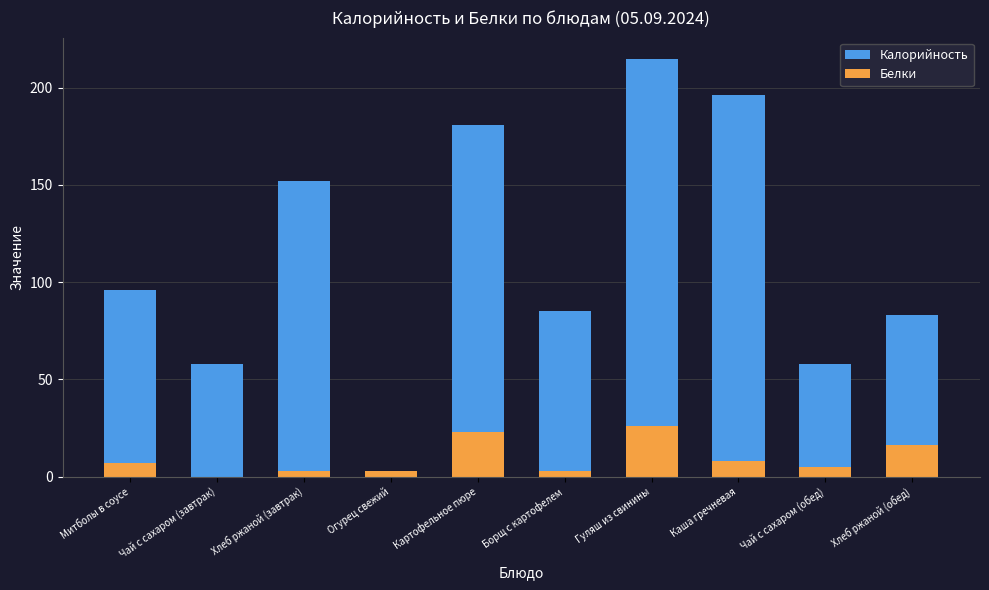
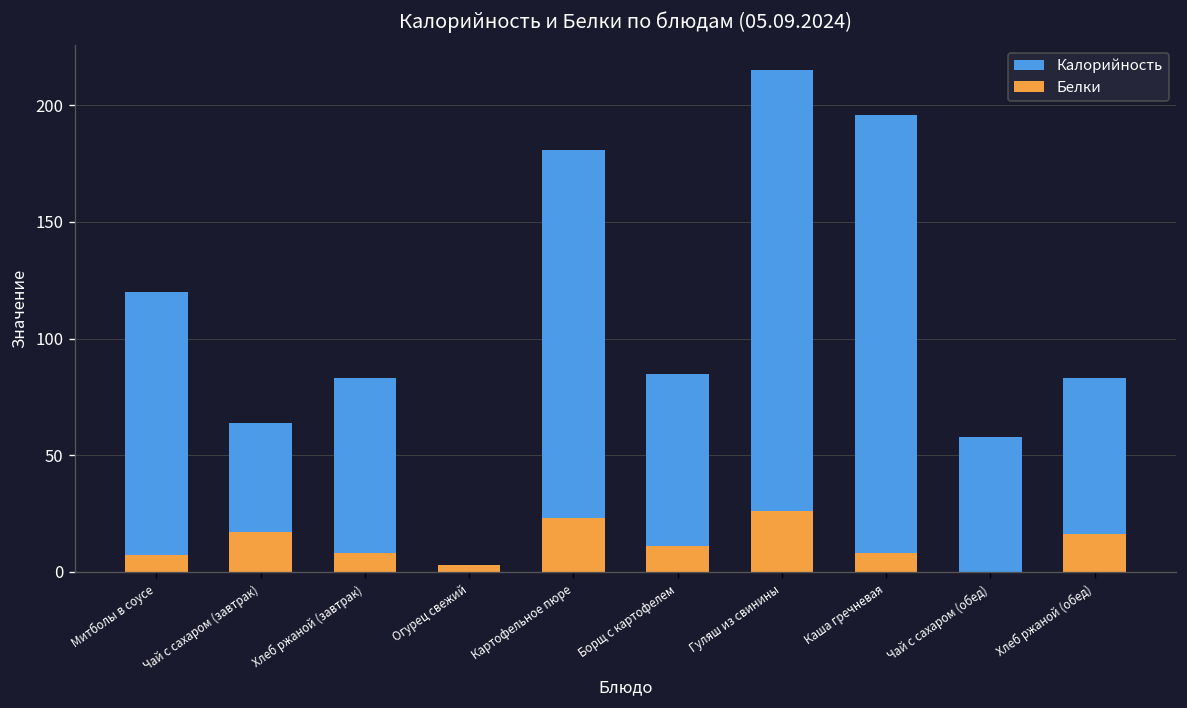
Калорийность, Митболы в соусе: 96 -> 120
Калорийность, Чай с сахаром (завтрак): 58 -> 64
Белки, Чай с сахаром (завтрак): 0 -> 17
Калорийность, Хлеб ржаной (завтрак): 152 -> 83
Белки, Хлеб ржаной (завтрак): 3 -> 8
Белки, Борщ с картофелем: 3 -> 11
Белки, Чай с сахаром (обед): 5 -> 0
